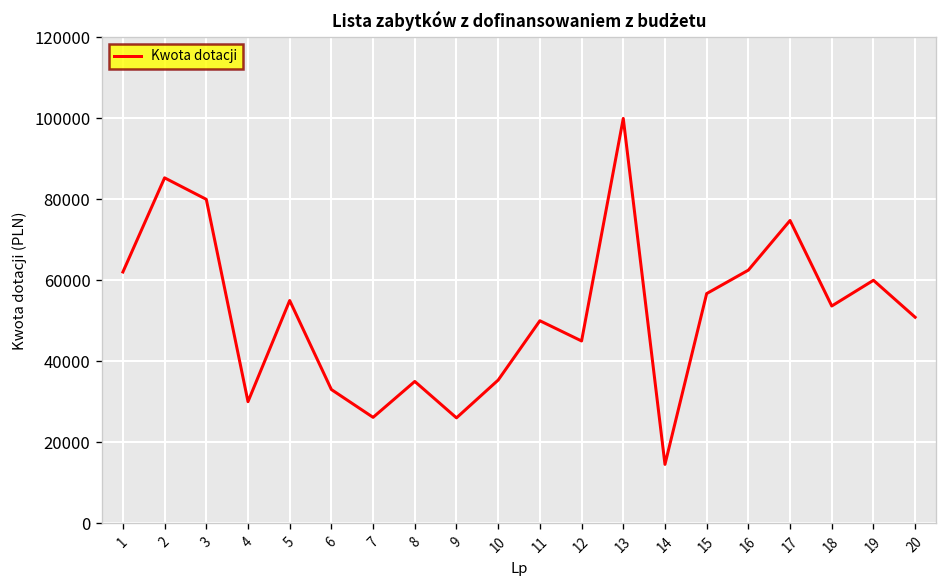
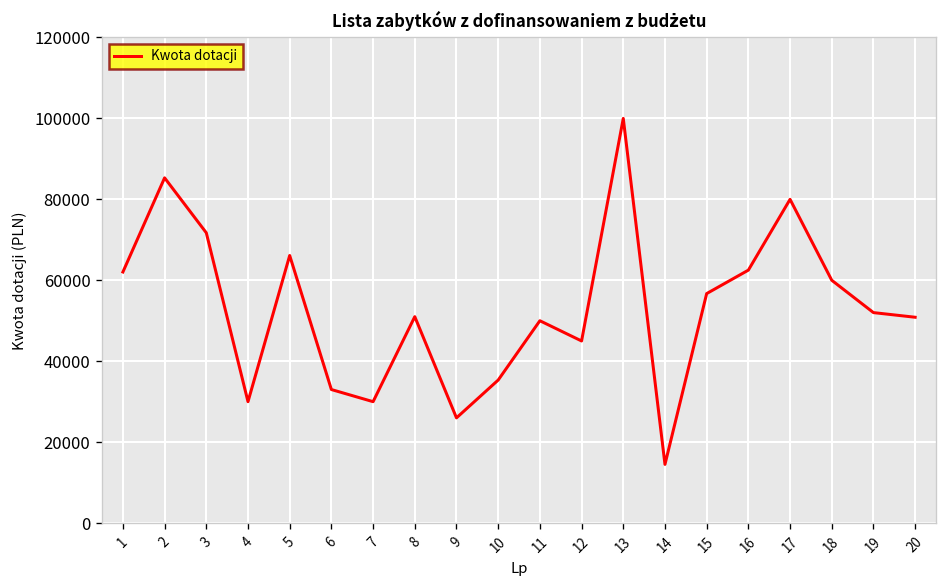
3: 80000 -> 72000
5: 55000 -> 66000
7: 26000 -> 30000
8: 35000 -> 51000
17: 75000 -> 80000
18: 54000 -> 60000
19: 60000 -> 52000
